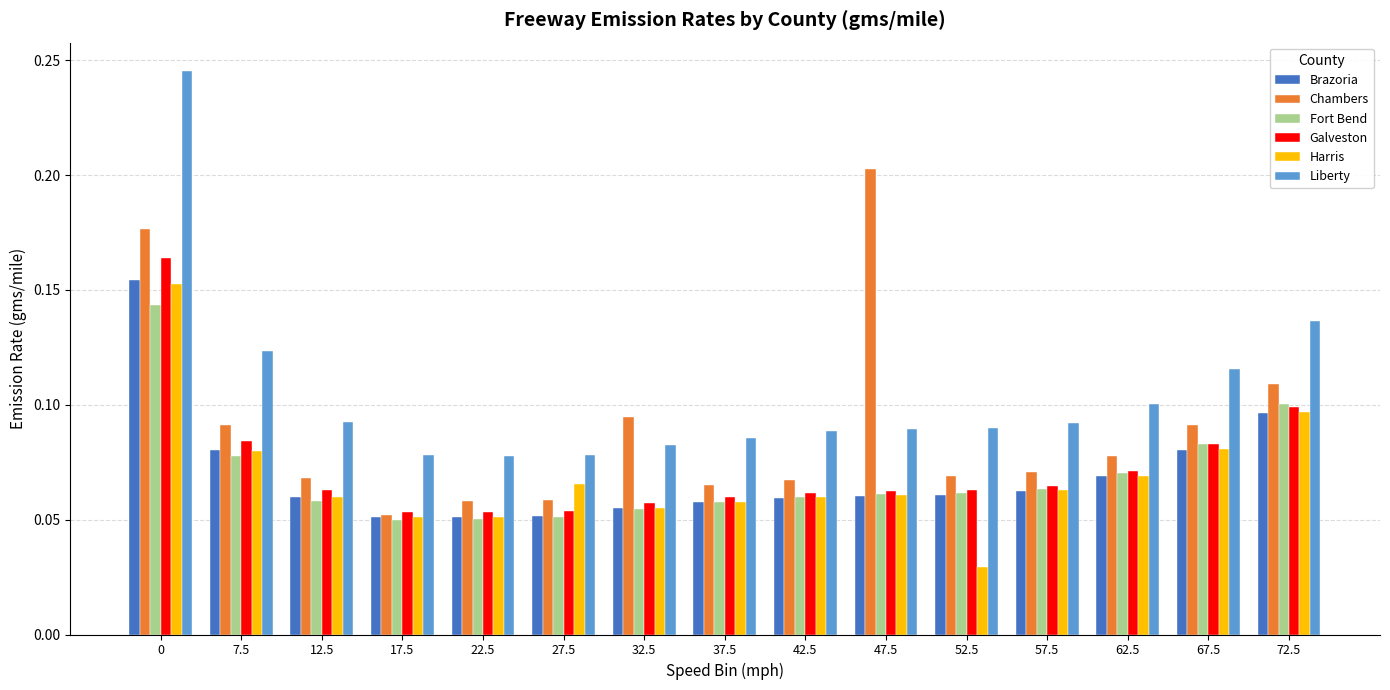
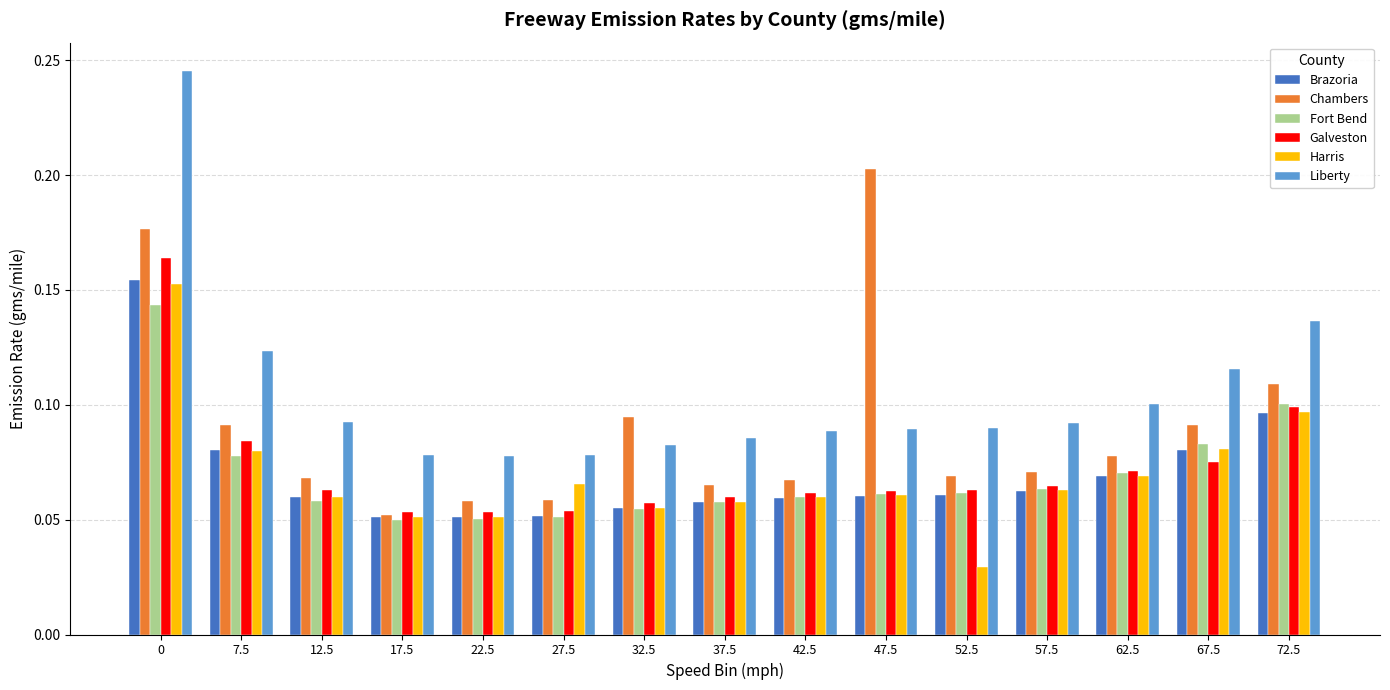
Galveston, 67.5: 0.083 -> 0.075
